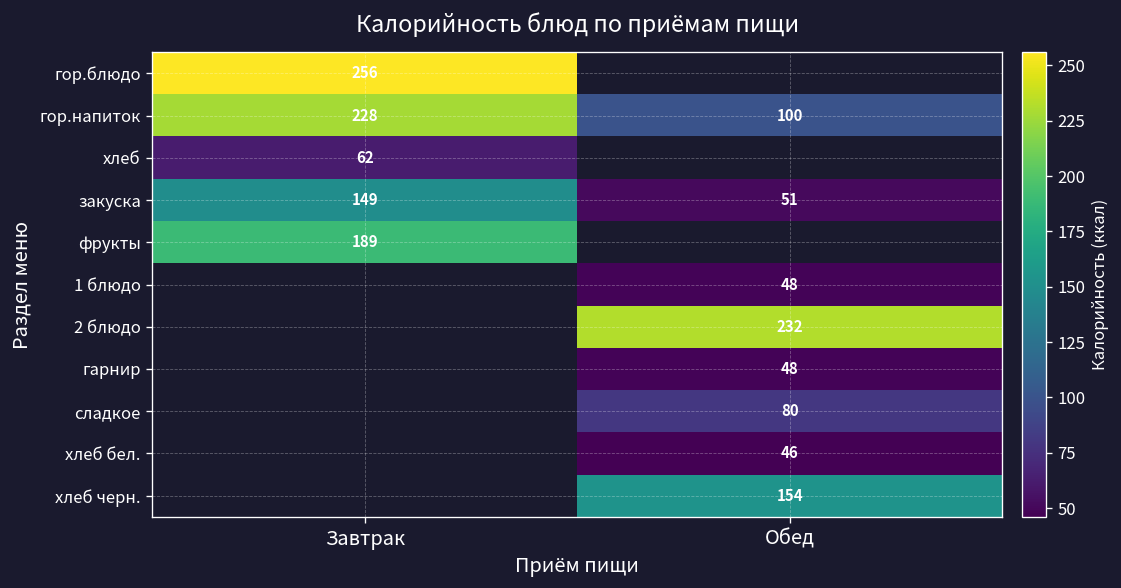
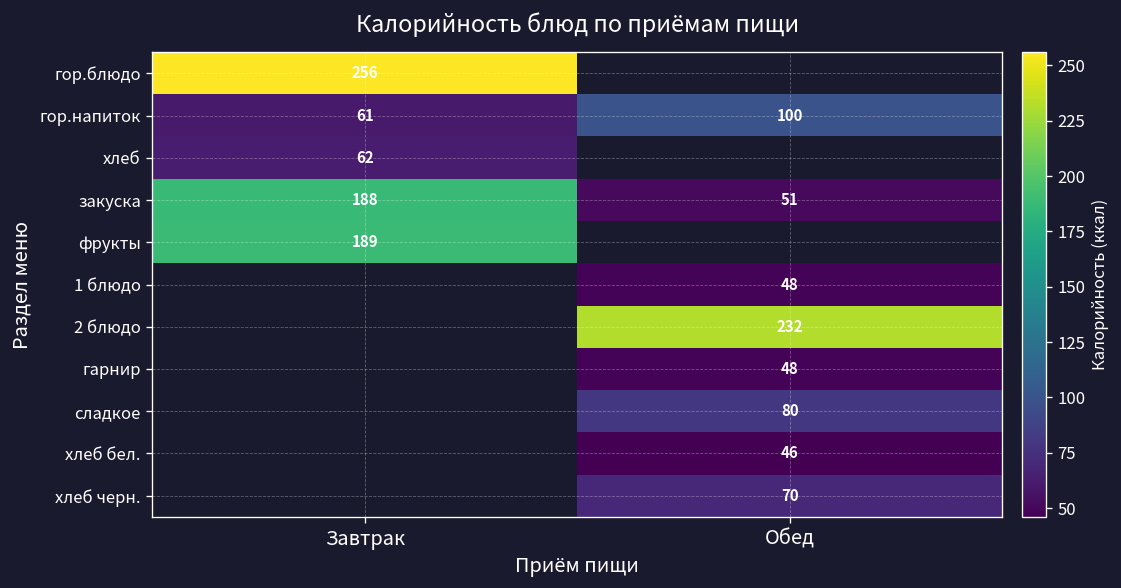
гор.напиток, Завтрак: 228 -> 61
закуска, Завтрак: 149 -> 188
хлеб черн., Обед: 154 -> 70
